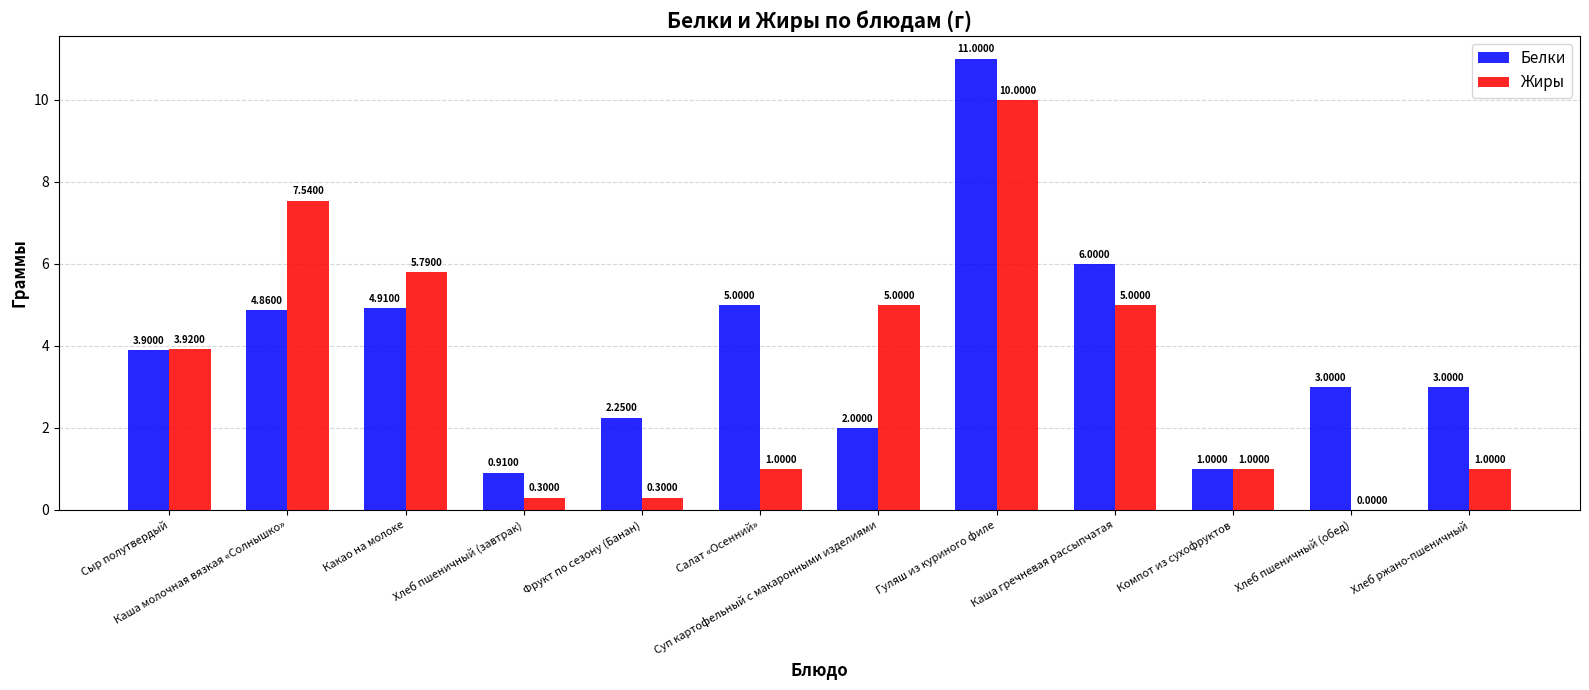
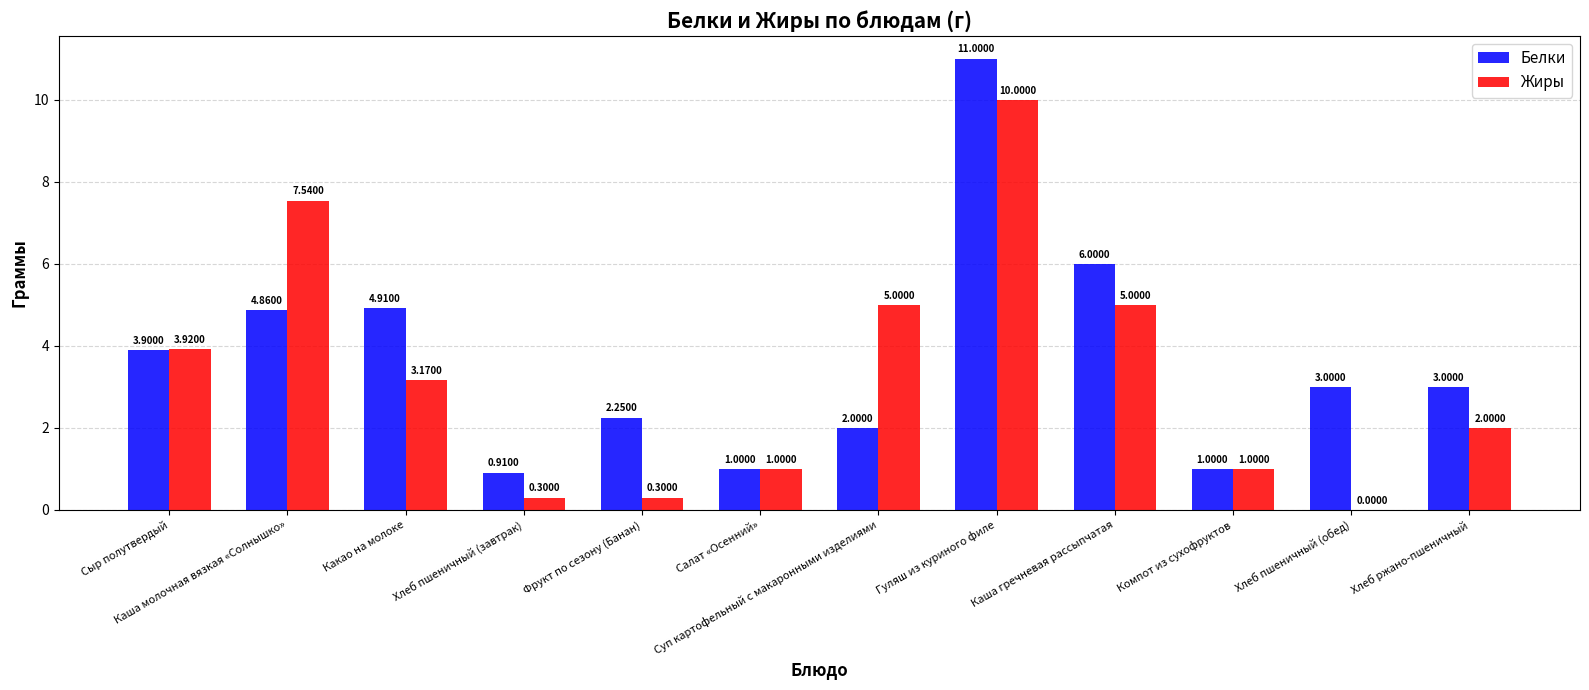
Жиры, Какао на молоке: 5.7900 -> 3.1700
Белки, Салат «Осенний»: 5.0000 -> 1.0000
Жиры, Хлеб ржано-пшеничный: 1.0000 -> 2.0000
